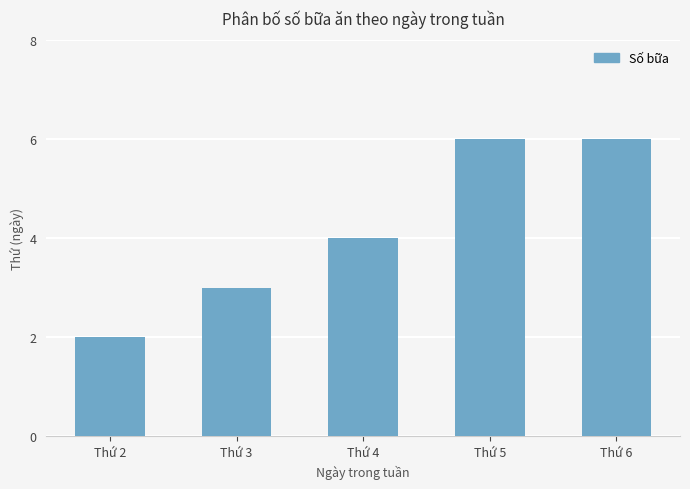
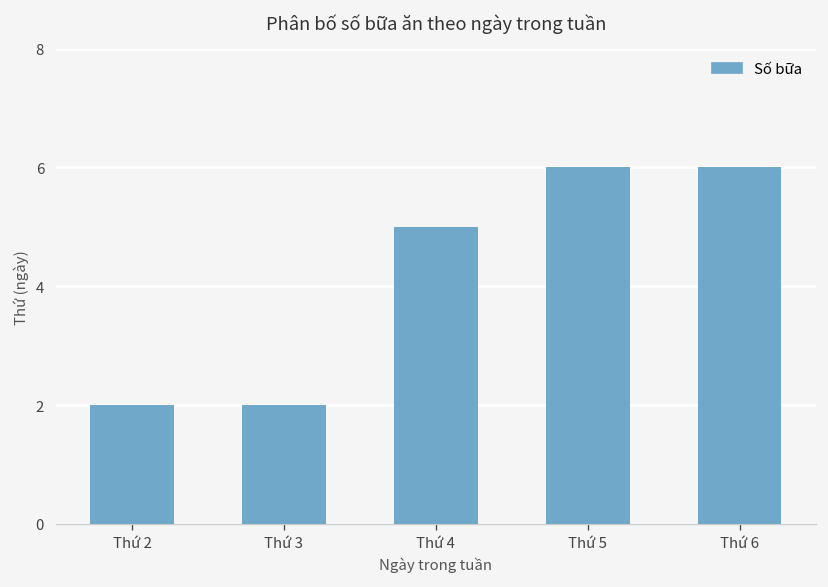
Thứ 3: 3 -> 2
Thứ 4: 4 -> 5
